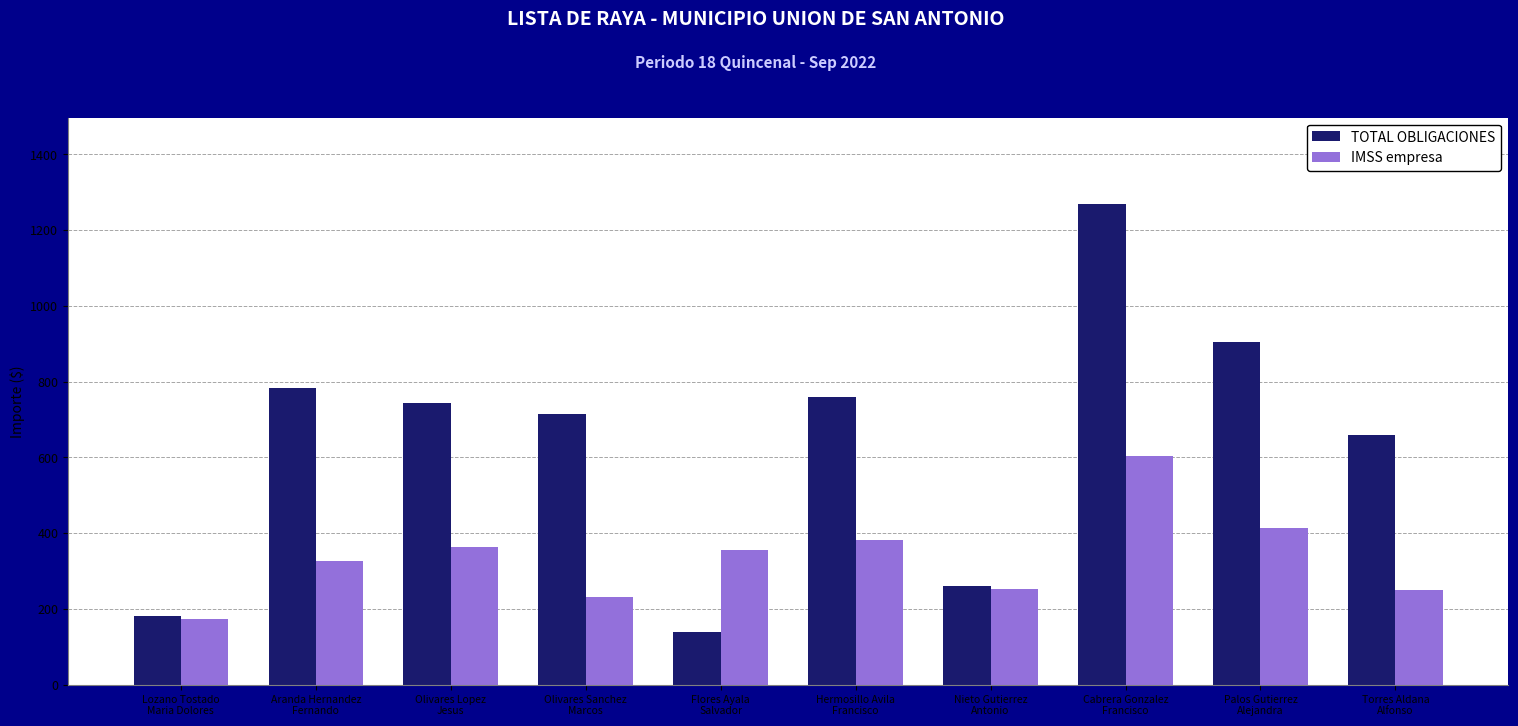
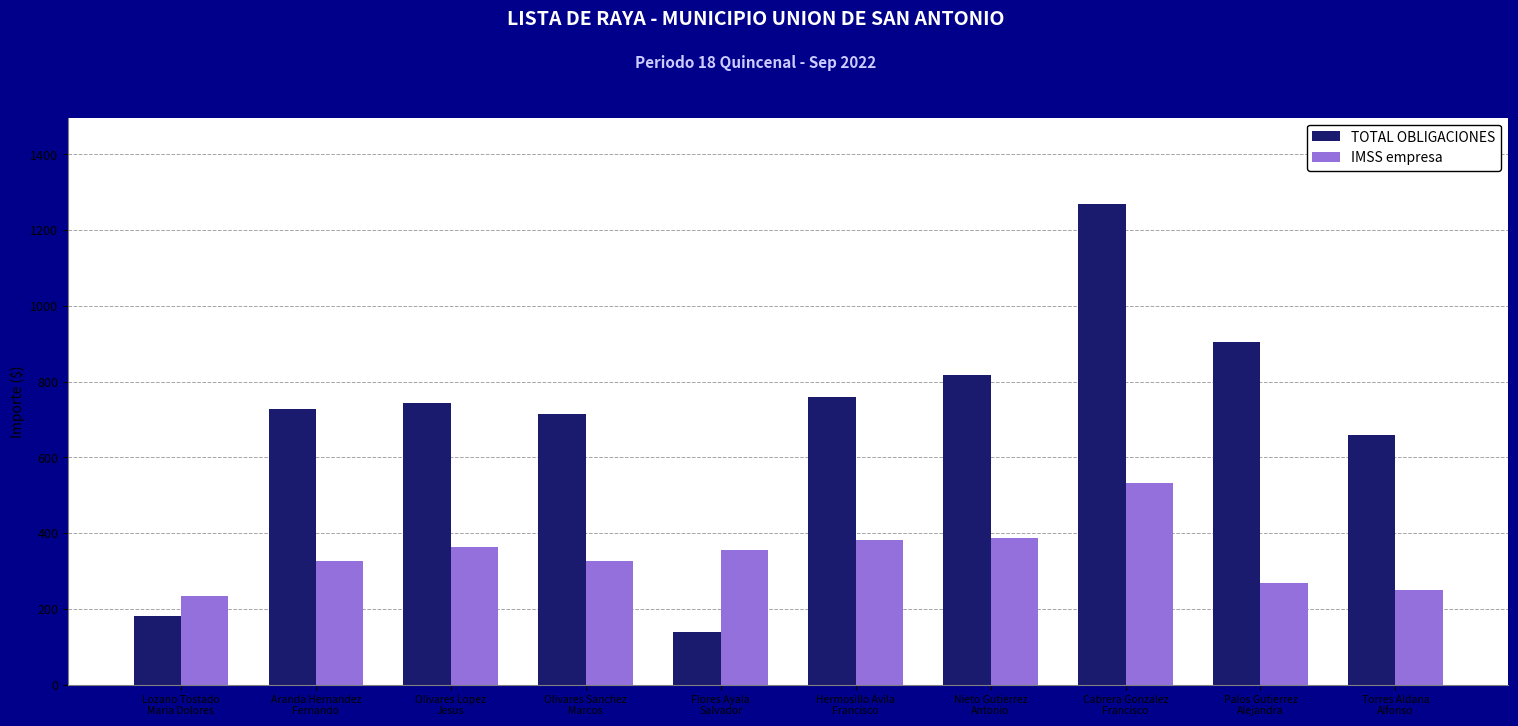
IMSS empresa, Lozano Tostado Maria Dolores: 170 -> 230
TOTAL OBLIGACIONES, Aranda Hernandez Fernando: 780 -> 730
IMSS empresa, Olivares Sanchez Marcos: 230 -> 330
TOTAL OBLIGACIONES, Nieto Gutierrez Antonio: 260 -> 820
IMSS empresa, Nieto Gutierrez Antonio: 250 -> 390
IMSS empresa, Cabrera Gonzalez Francisco: 600 -> 530
IMSS empresa, Palos Gutierrez Alejandra: 410 -> 270
